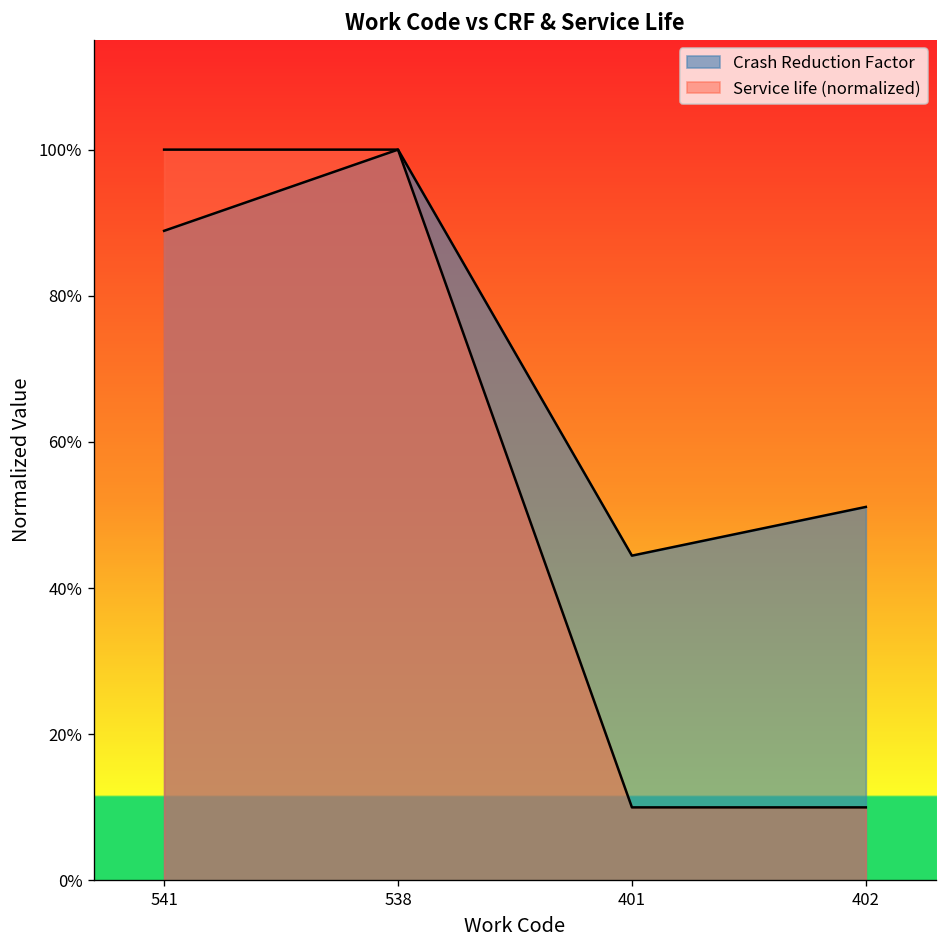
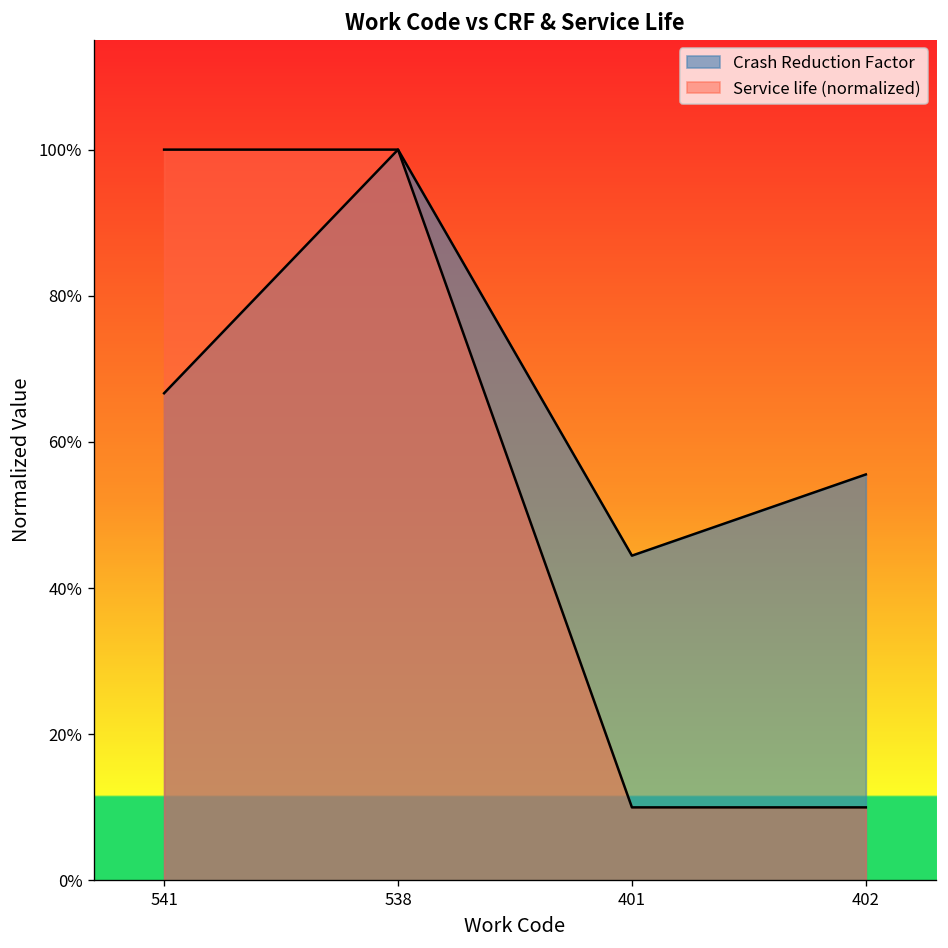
Crash Reduction Factor, 541: 89% -> 67%
Crash Reduction Factor, 402: 51% -> 56%
